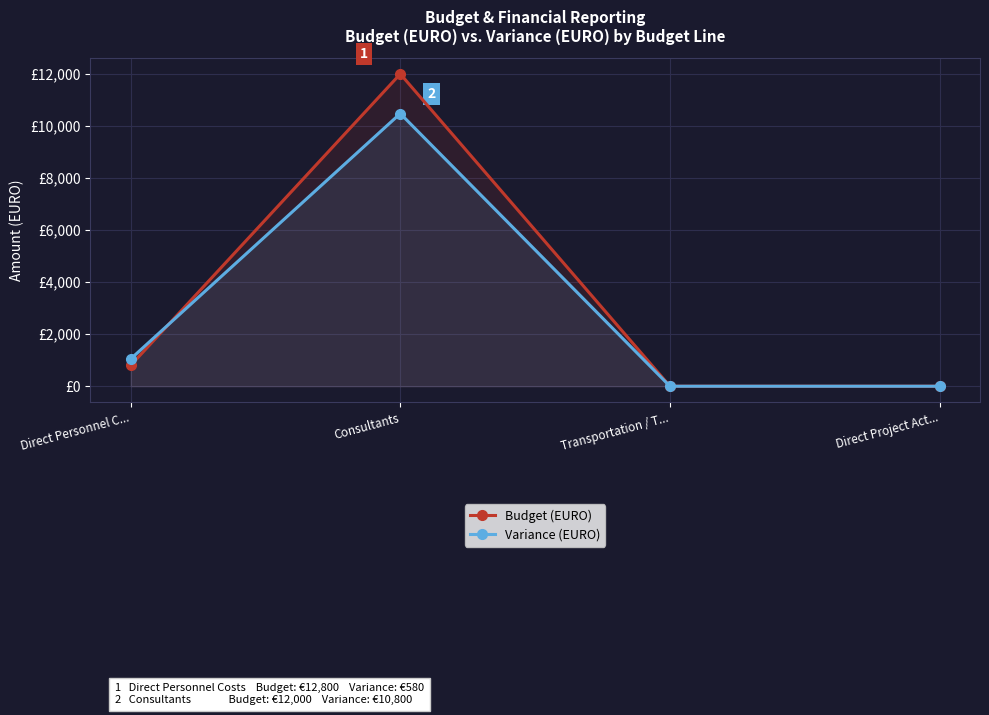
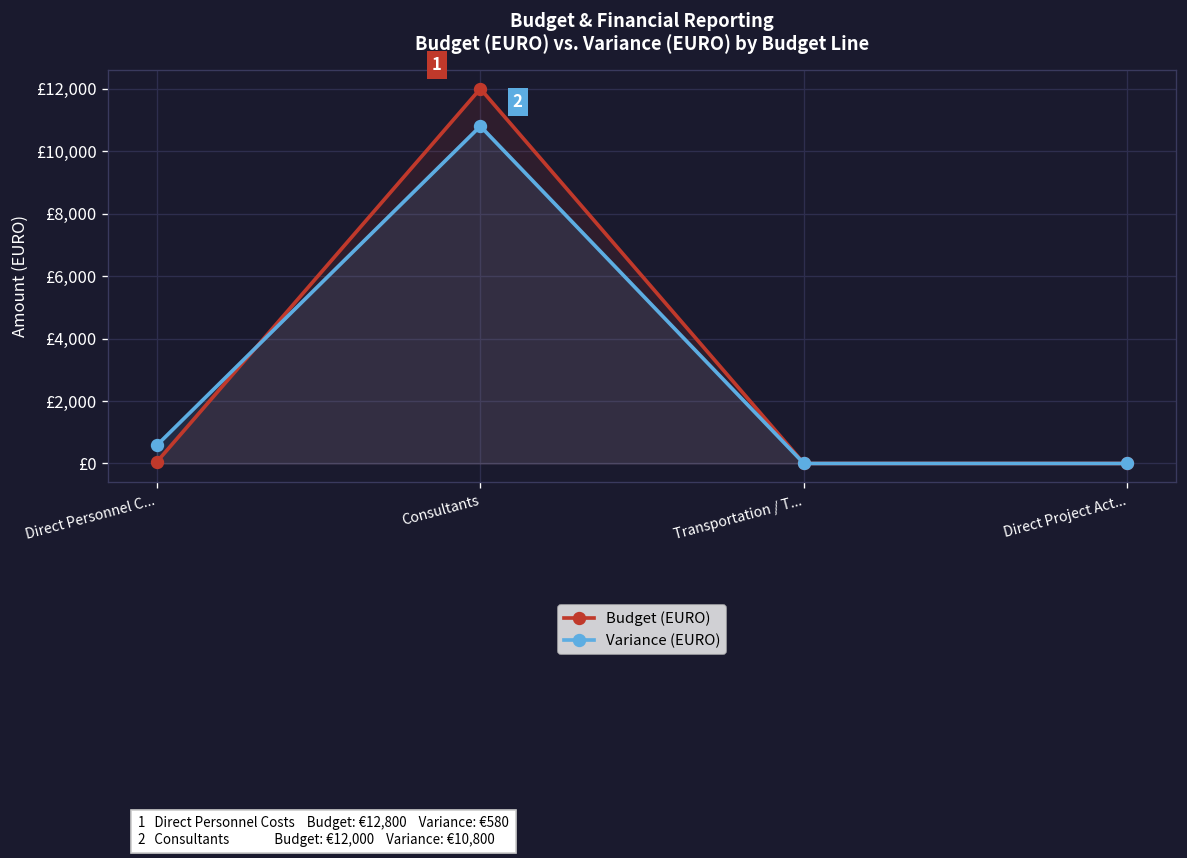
Budget (EURO), Direct Personnel C...: £800 -> £0
Variance (EURO), Direct Personnel C...: £1,000 -> £600
Variance (EURO), Consultants: £10,500 -> £10,800
